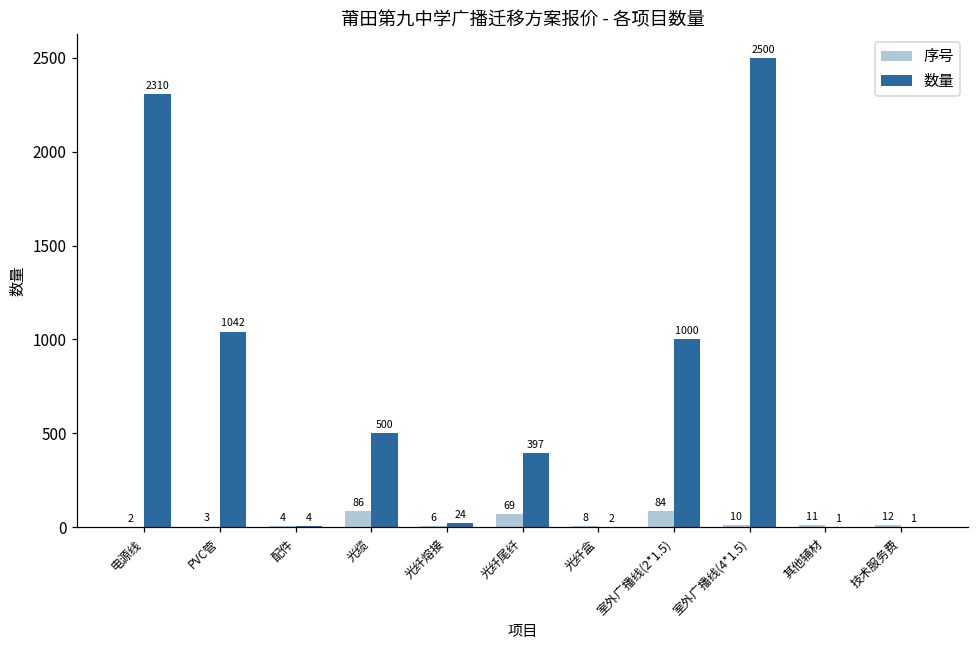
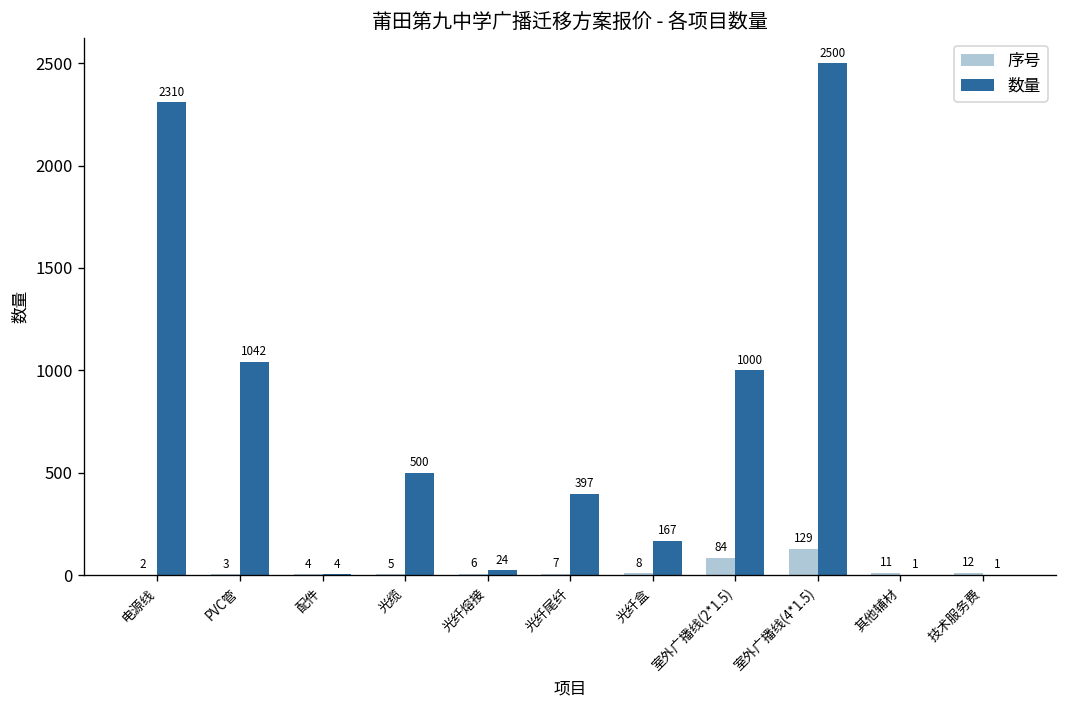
序号, 光缆: 86 -> 5
序号, 光纤尾纤: 69 -> 7
数量, 光纤盒: 2 -> 167
序号, 室外广播线(4*1.5): 10 -> 129
